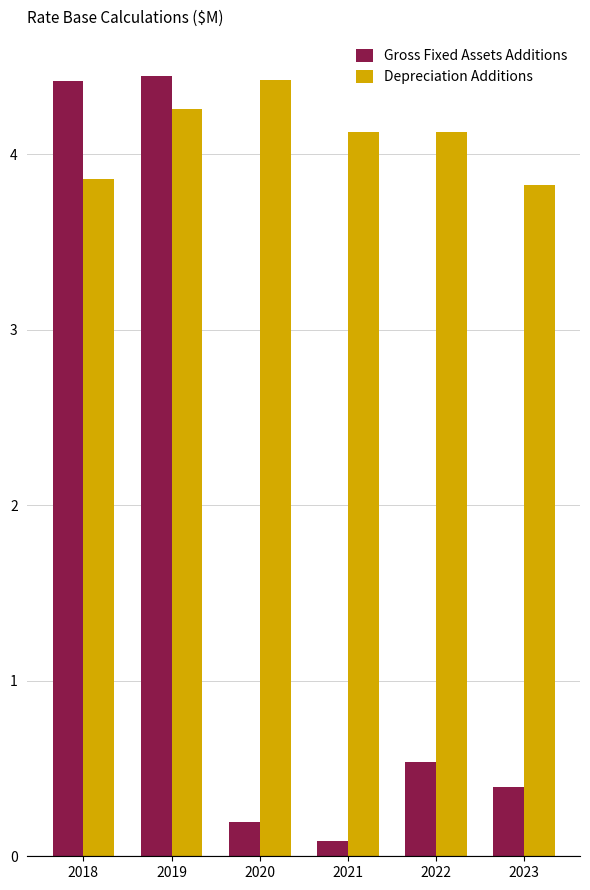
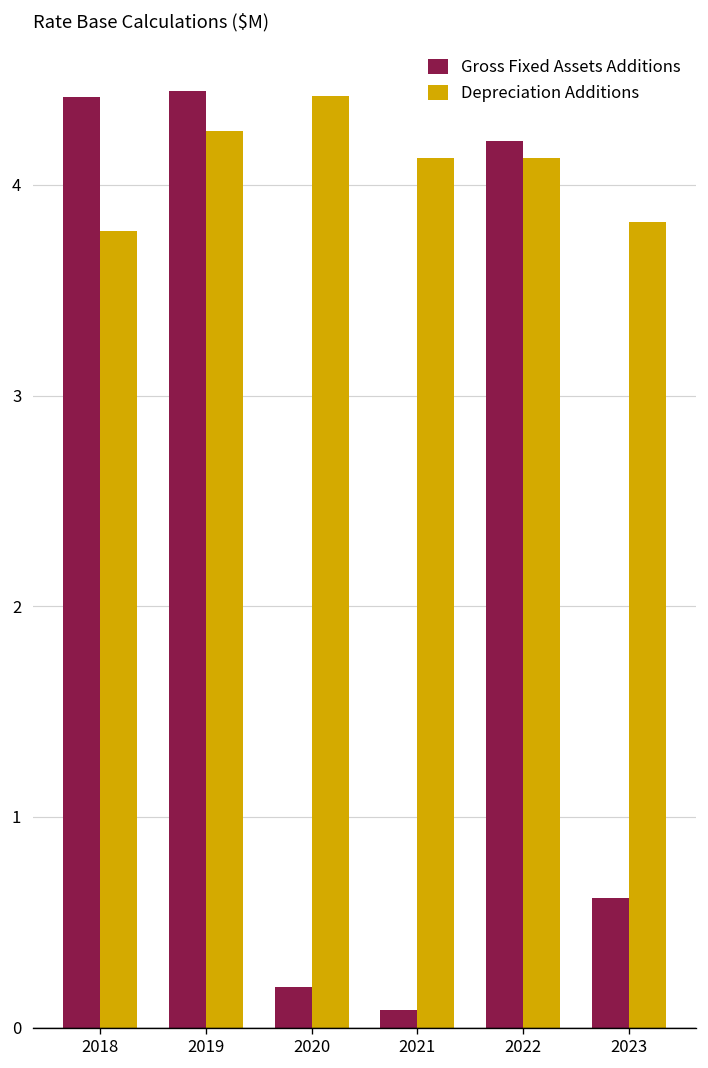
Depreciation Additions, 2018: 3.86 -> 3.78
Gross Fixed Assets Additions, 2022: 0.54 -> 4.21
Gross Fixed Assets Additions, 2023: 0.39 -> 0.61
